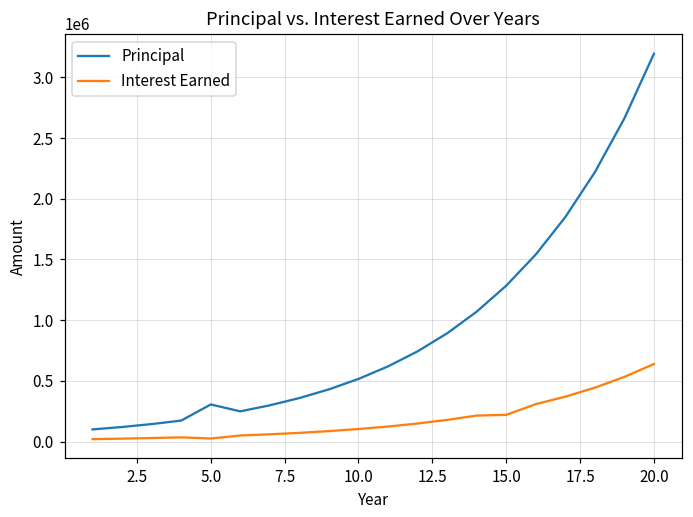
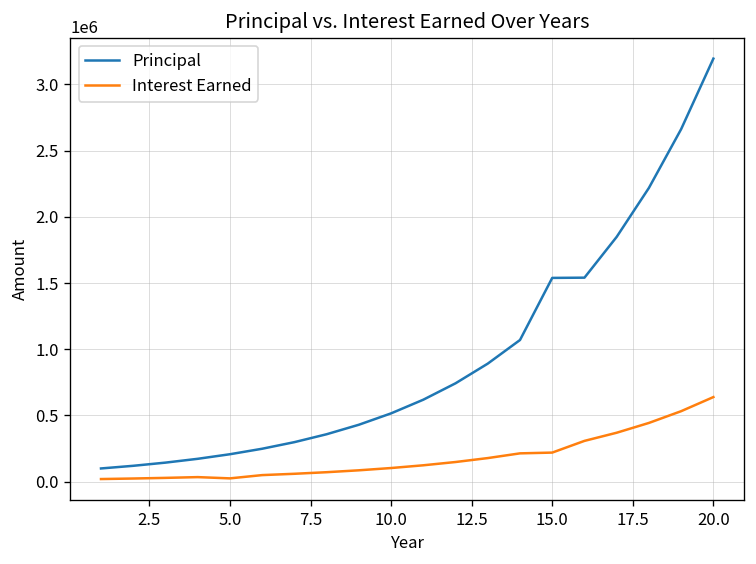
Principal, 5.0: 310000 -> 210000
Principal, 15.0: 1280000 -> 1540000
